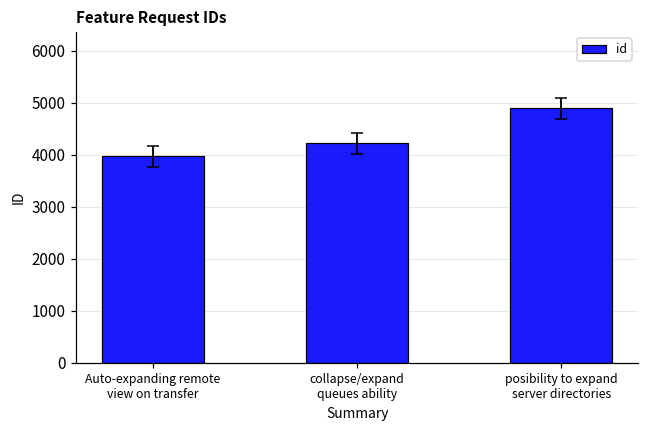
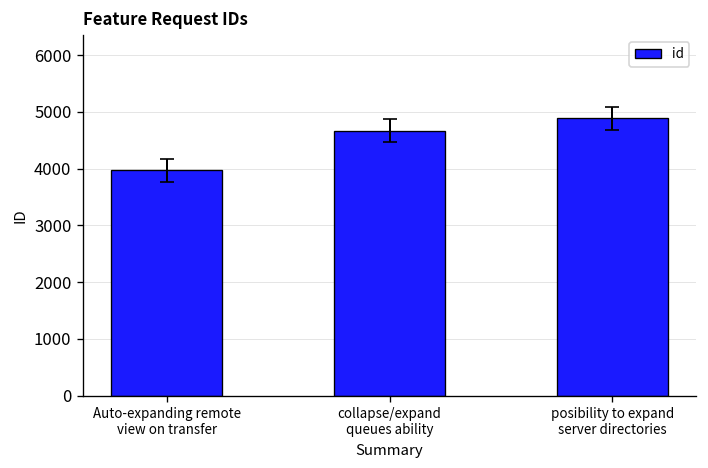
id, collapse/expand queues ability: 4200 -> 4700
